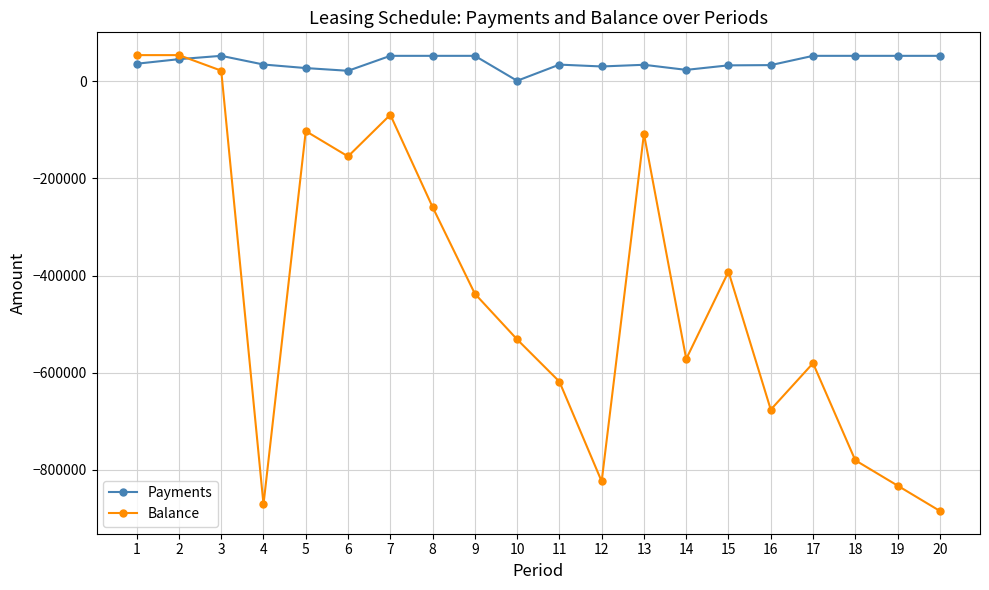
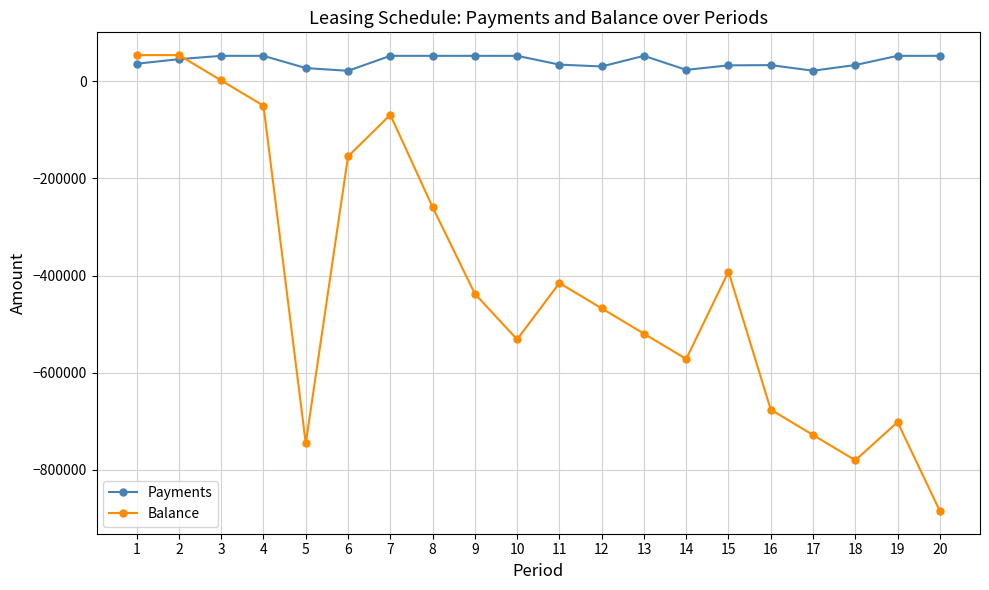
Balance, 3: 20000 -> 0
Payments, 4: 30000 -> 50000
Balance, 4: -870000 -> -50000
Balance, 5: -100000 -> -750000
Payments, 10: 0 -> 50000
Balance, 11: -620000 -> -420000
Balance, 12: -820000 -> -470000
Payments, 13: 30000 -> 50000
Balance, 13: -110000 -> -520000
Payments, 17: 50000 -> 20000
Balance, 17: -580000 -> -730000
Payments, 18: 50000 -> 30000
Balance, 19: -830000 -> -700000
